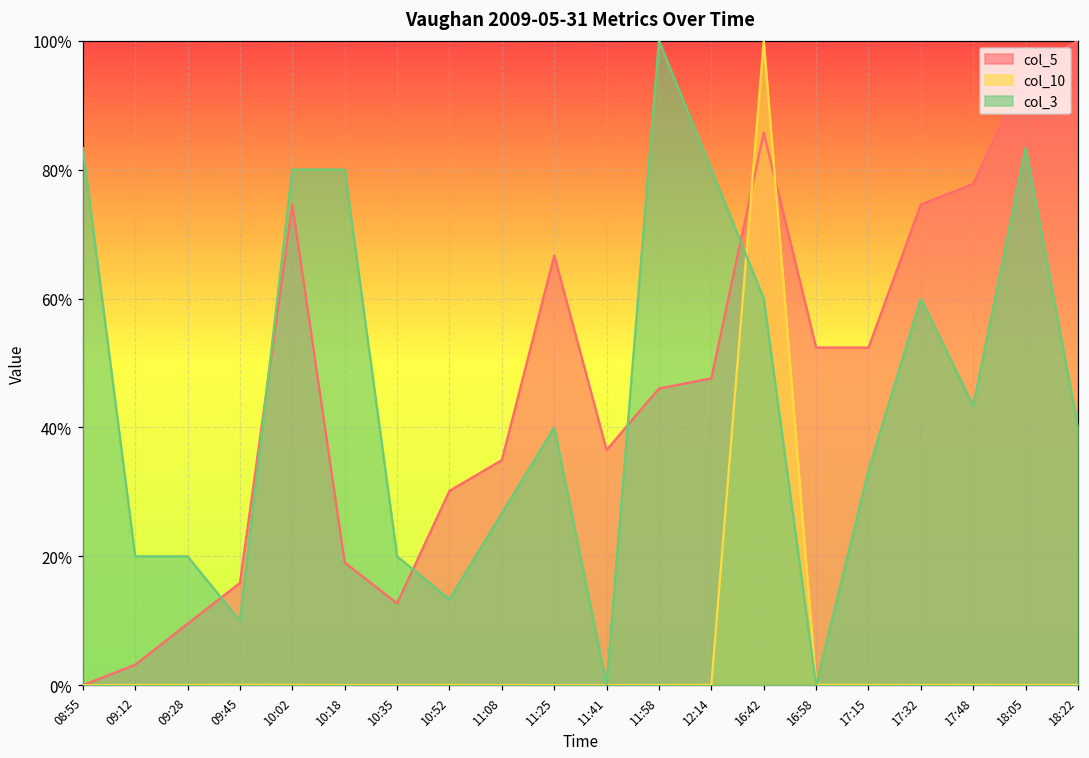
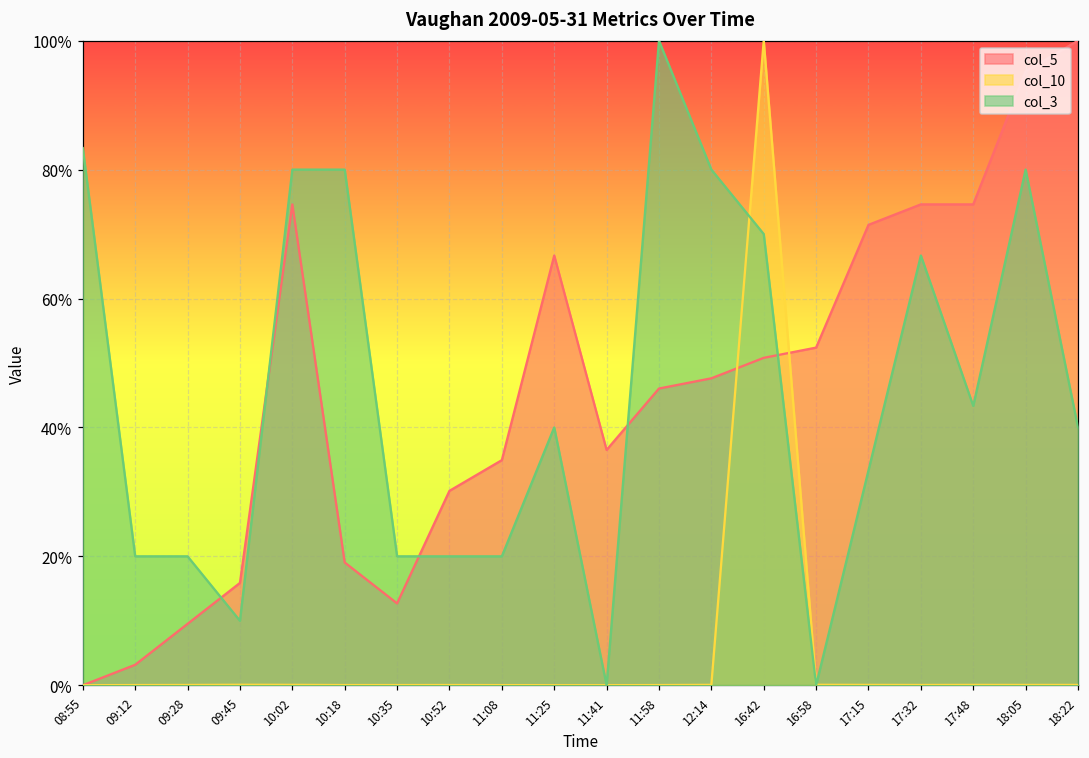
col_3, 10:52: 13% -> 20%
col_3, 11:08: 27% -> 20%
col_5, 16:42: 86% -> 51%
col_3, 16:42: 60% -> 70%
col_5, 17:15: 52% -> 71%
col_3, 17:32: 60% -> 67%
col_5, 17:48: 78% -> 75%
col_3, 18:05: 83% -> 80%
